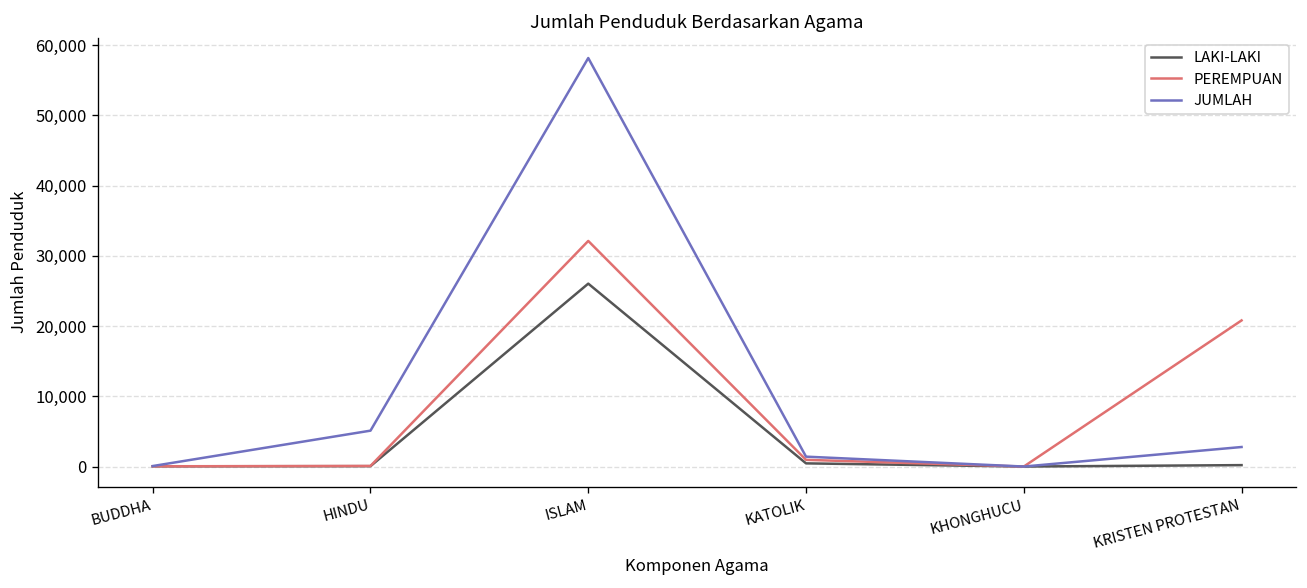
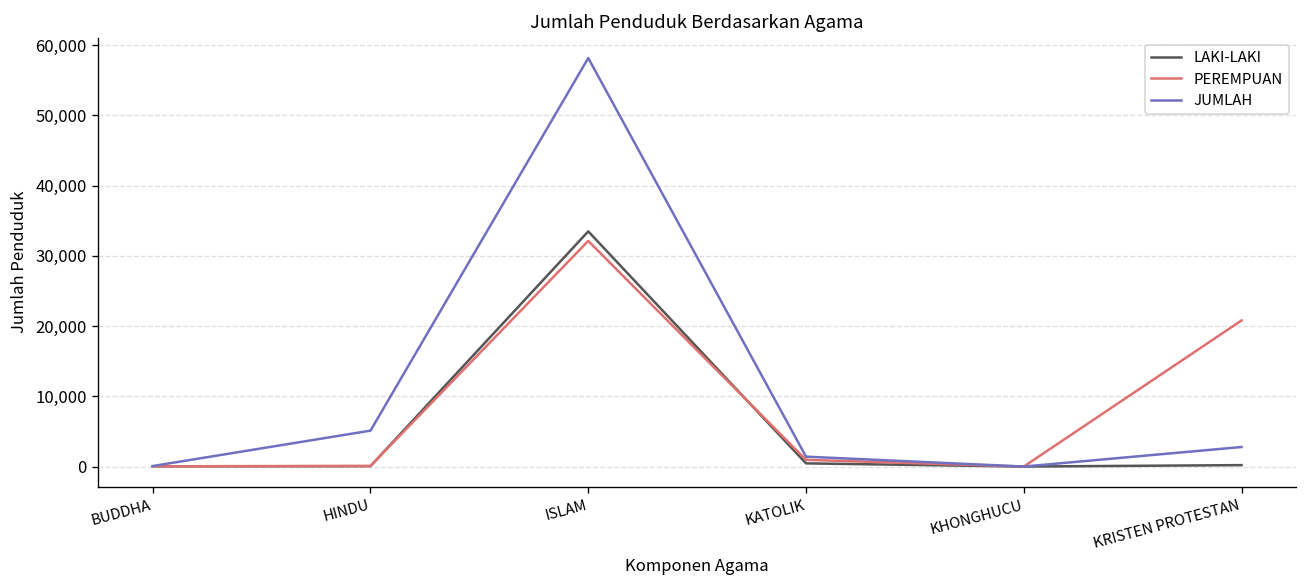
LAKI-LAKI, ISLAM: 26,000 -> 33,000
